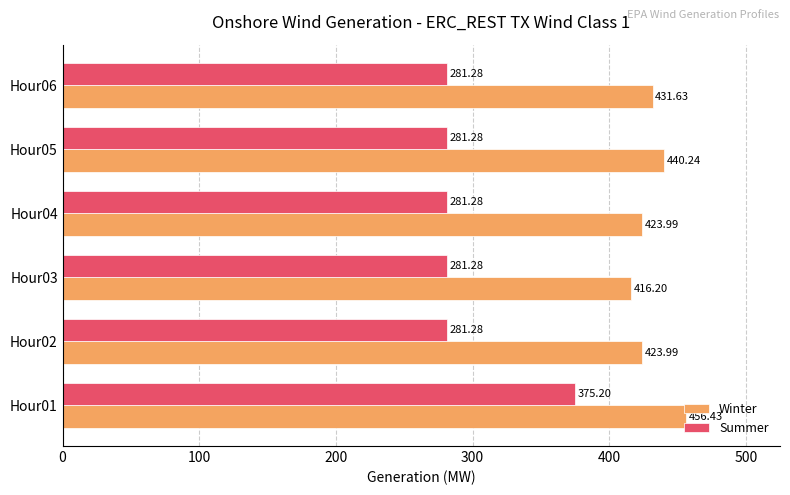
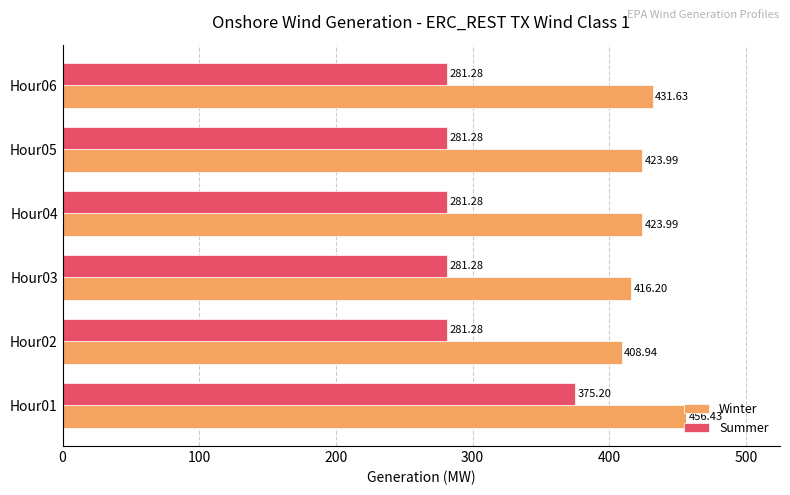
Winter, Hour05: 440.24 -> 423.99
Winter, Hour02: 423.99 -> 408.94
